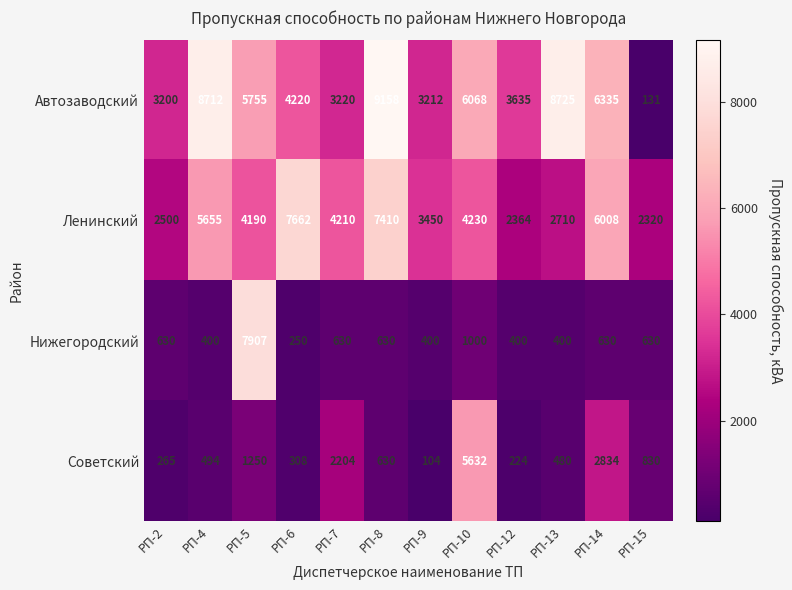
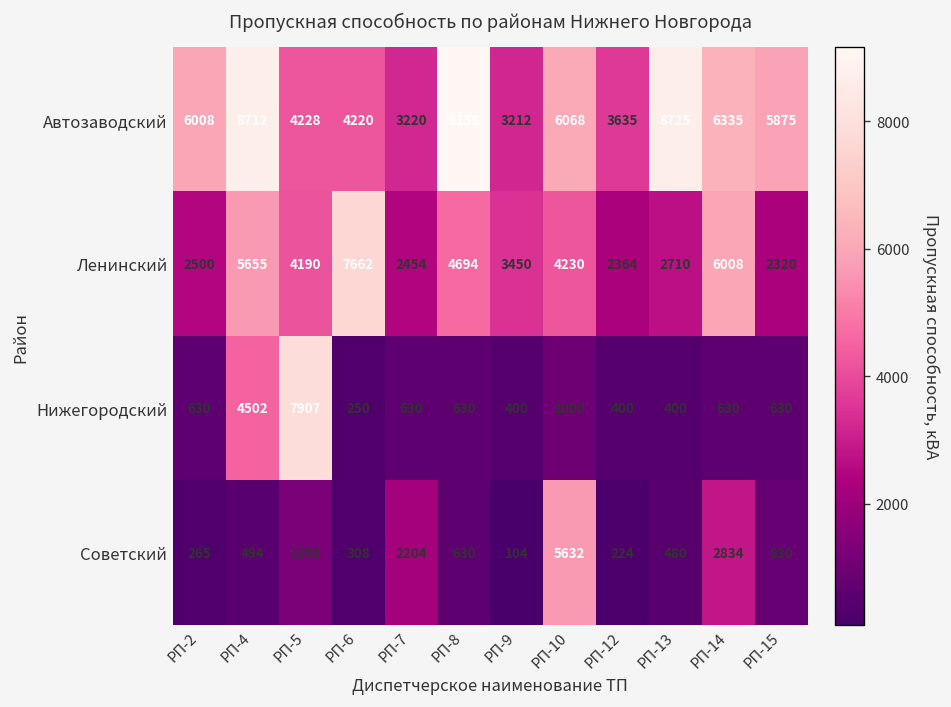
Автозаводский, РП-2: 3200 -> 6008
Автозаводский, РП-5: 5755 -> 4228
Автозаводский, РП-15: 131 -> 5875
Ленинский, РП-7: 4210 -> 2454
Ленинский, РП-8: 7410 -> 4694
Нижегородский, РП-4: 400 -> 4502
